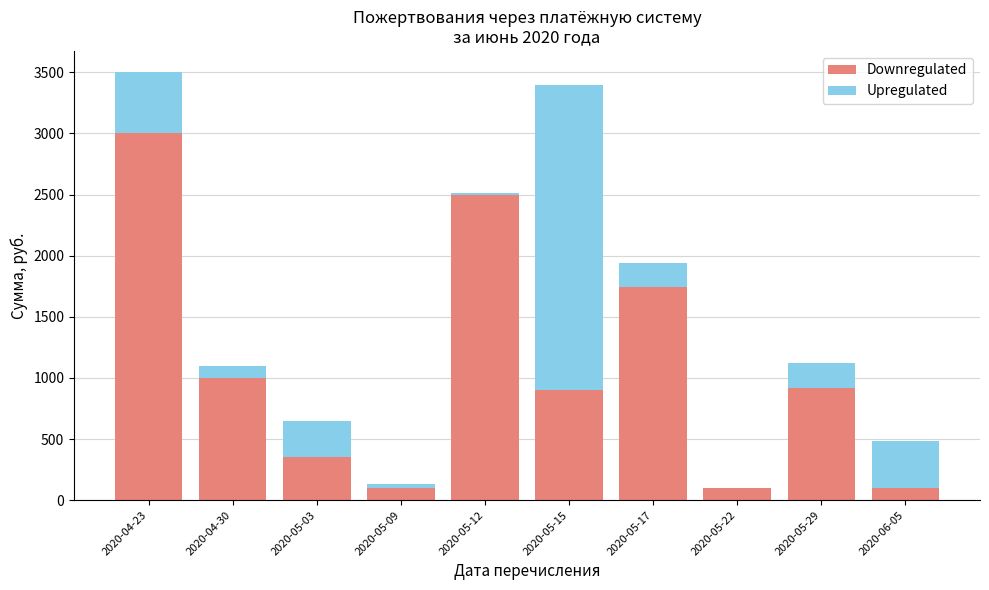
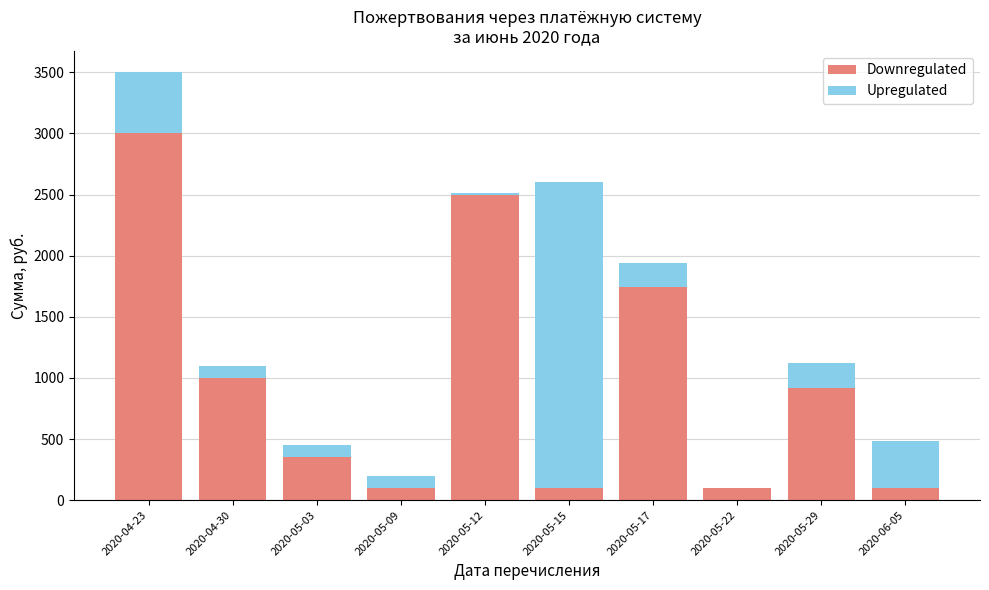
Upregulated, 2020-05-03: 300 -> 100
Upregulated, 2020-05-09: 30 -> 100
Downregulated, 2020-05-15: 900 -> 100
